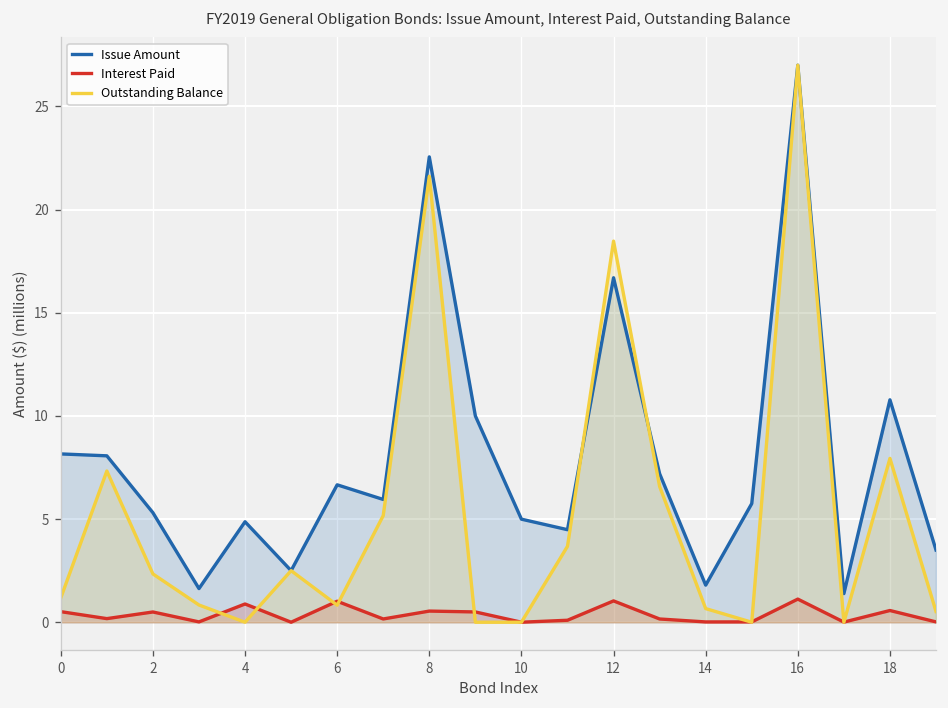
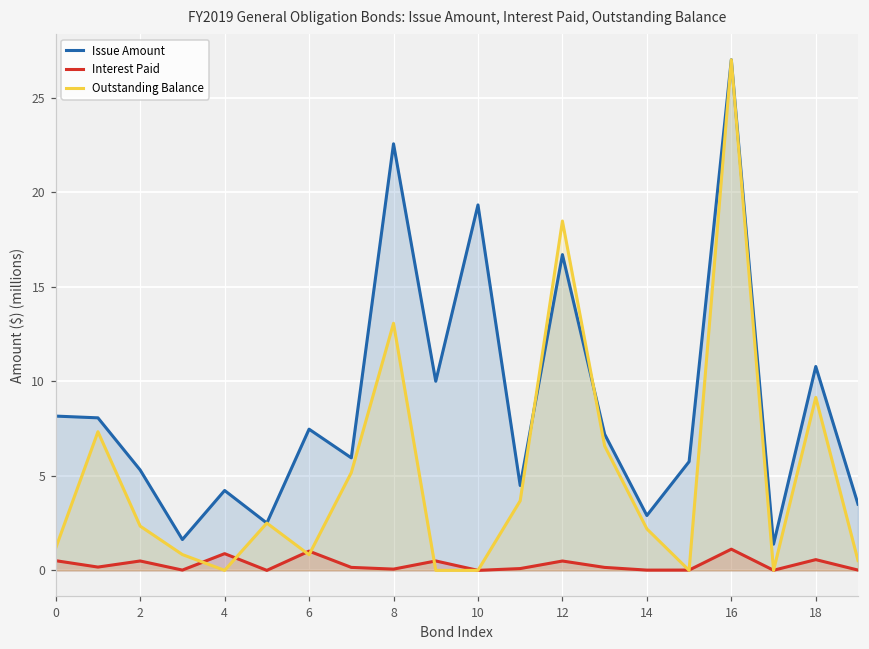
Issue Amount, 4: 4.9 -> 4.2
Issue Amount, 6: 6.7 -> 7.5
Interest Paid, 8: 0.5 -> 0.1
Outstanding Balance, 8: 21.6 -> 13.1
Issue Amount, 10: 5.0 -> 19.3
Interest Paid, 12: 1.0 -> 0.5
Issue Amount, 14: 1.8 -> 2.9
Outstanding Balance, 14: 0.7 -> 2.2
Outstanding Balance, 18: 7.9 -> 9.1
